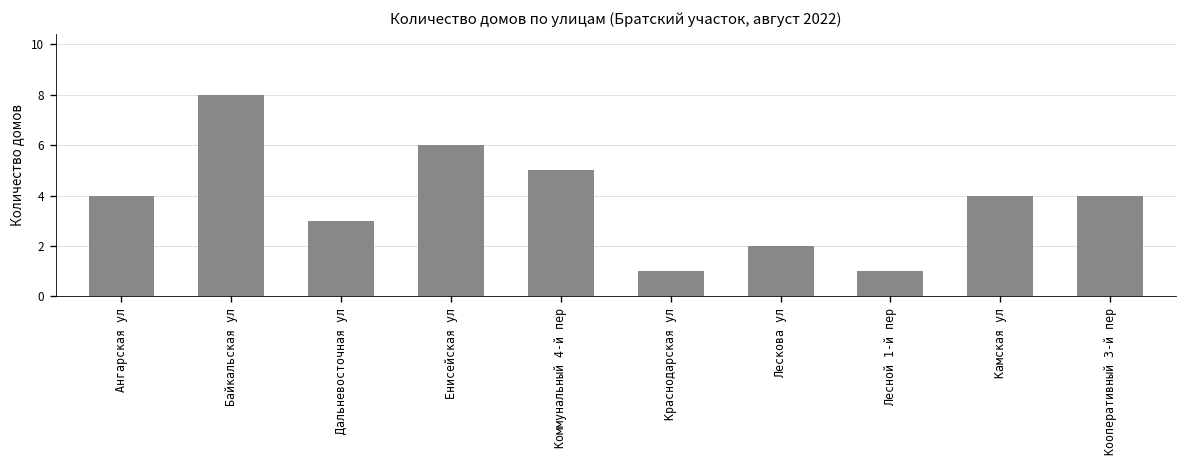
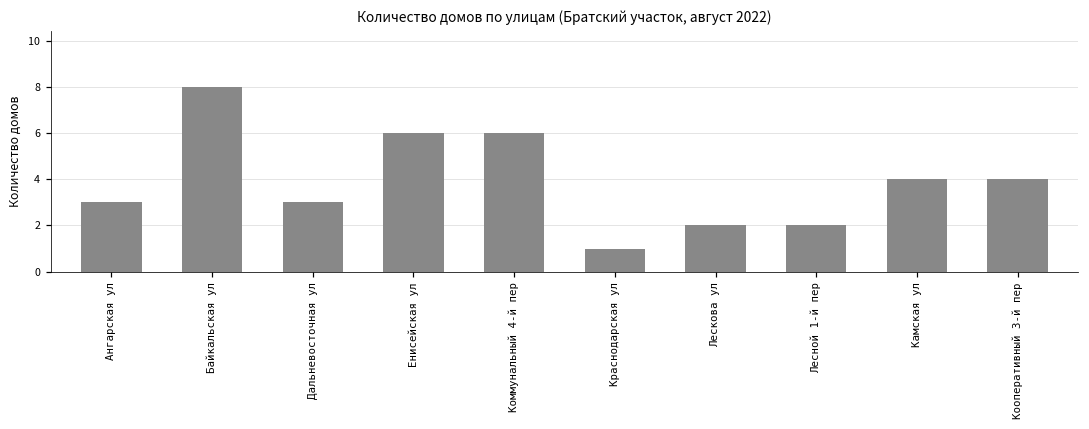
Ангарская ул: 4 -> 3
Коммунальный 4-й пер: 5 -> 6
Лесной 1-й пер: 1 -> 2
